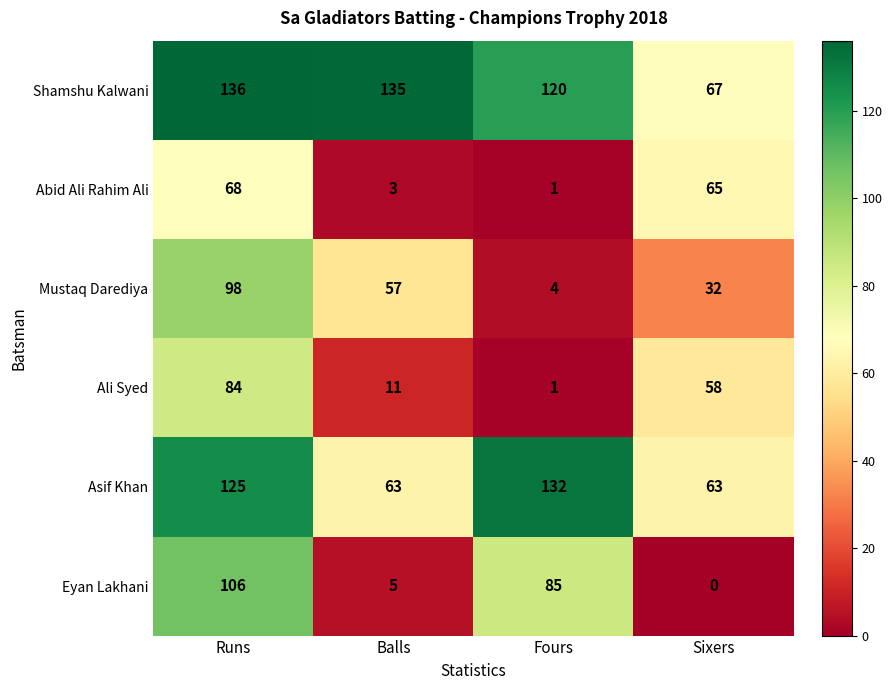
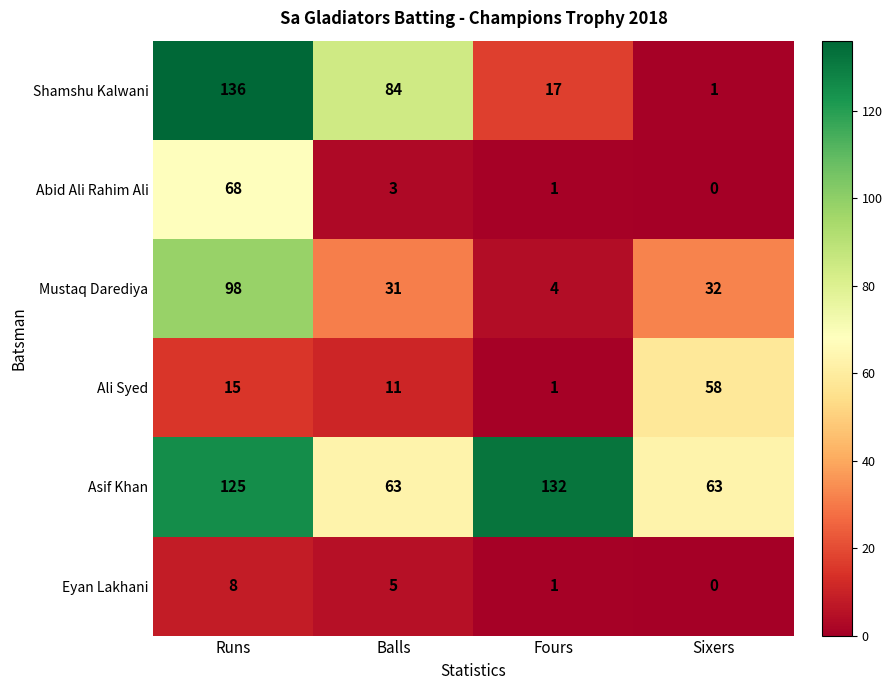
Shamshu Kalwani, Balls: 135 -> 84
Shamshu Kalwani, Fours: 120 -> 17
Shamshu Kalwani, Sixers: 67 -> 1
Abid Ali Rahim Ali, Sixers: 65 -> 0
Mustaq Darediya, Balls: 57 -> 31
Ali Syed, Runs: 84 -> 15
Eyan Lakhani, Runs: 106 -> 8
Eyan Lakhani, Fours: 85 -> 1
